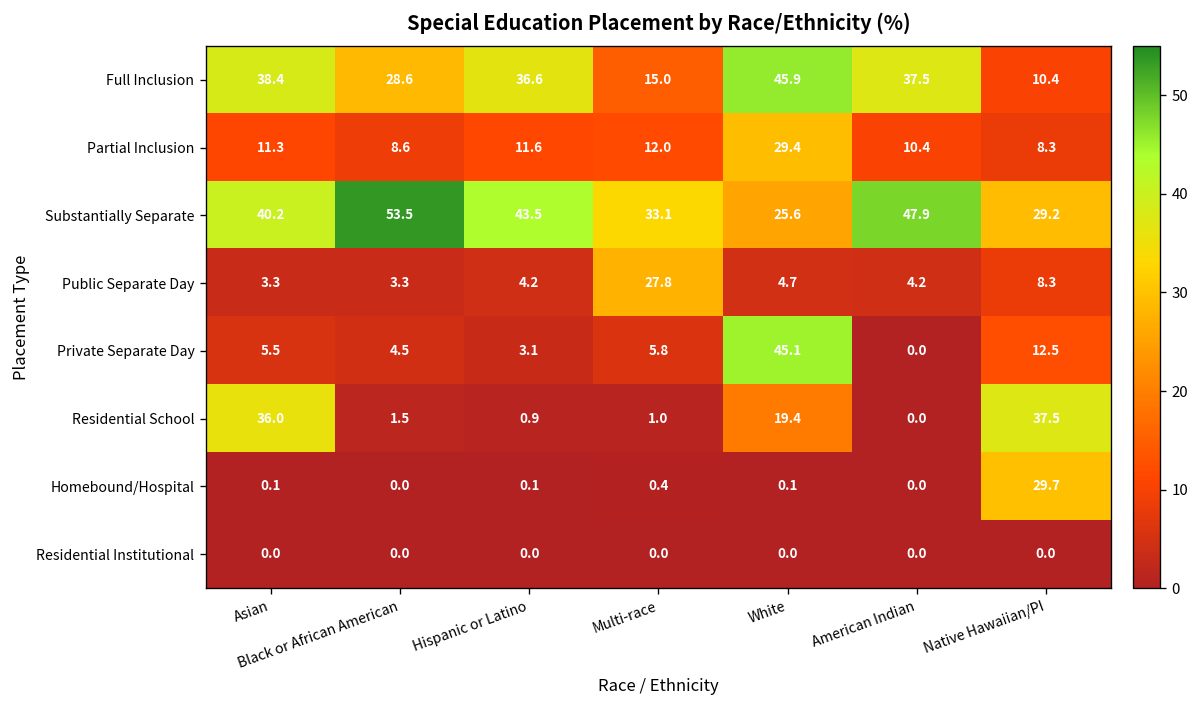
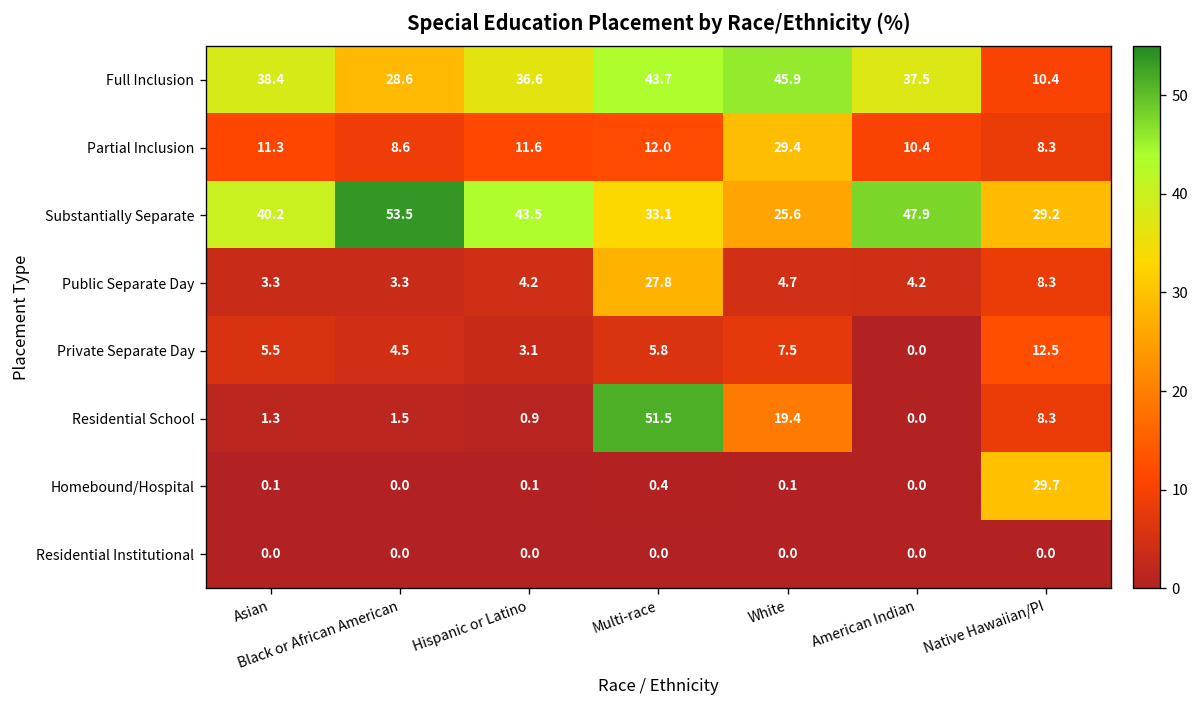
Full Inclusion, Multi-race: 15.0 -> 43.7
Private Separate Day, White: 45.1 -> 7.5
Residential School, Asian: 36.0 -> 1.3
Residential School, Multi-race: 1.0 -> 51.5
Residential School, Native Hawaiian/PI: 37.5 -> 8.3
